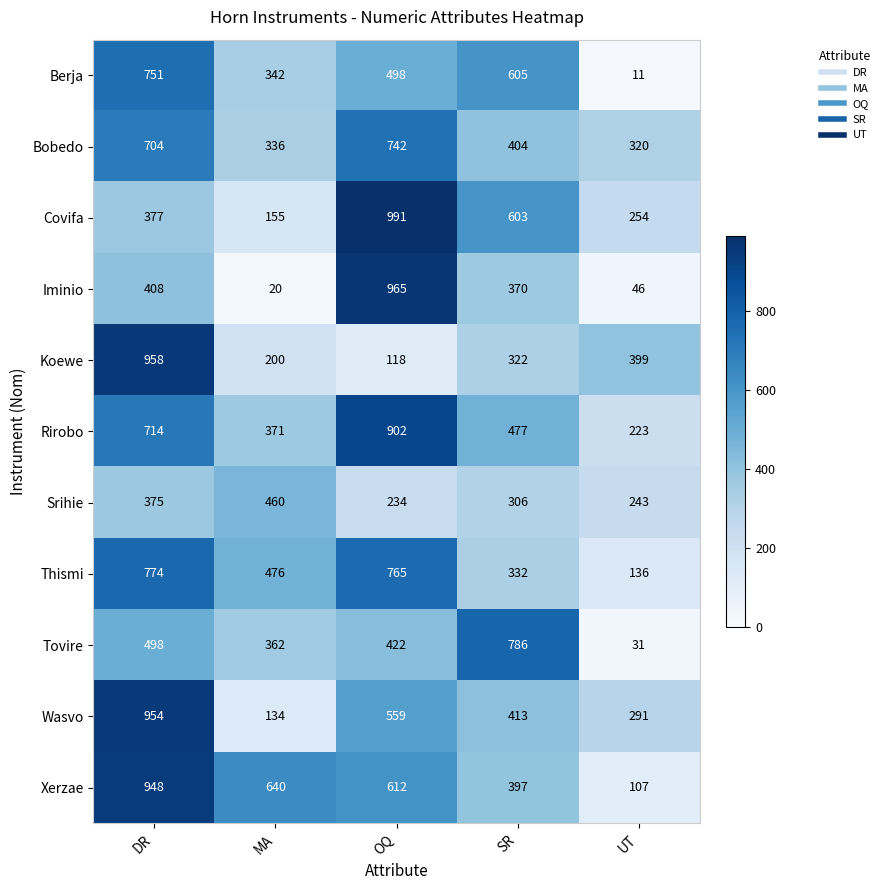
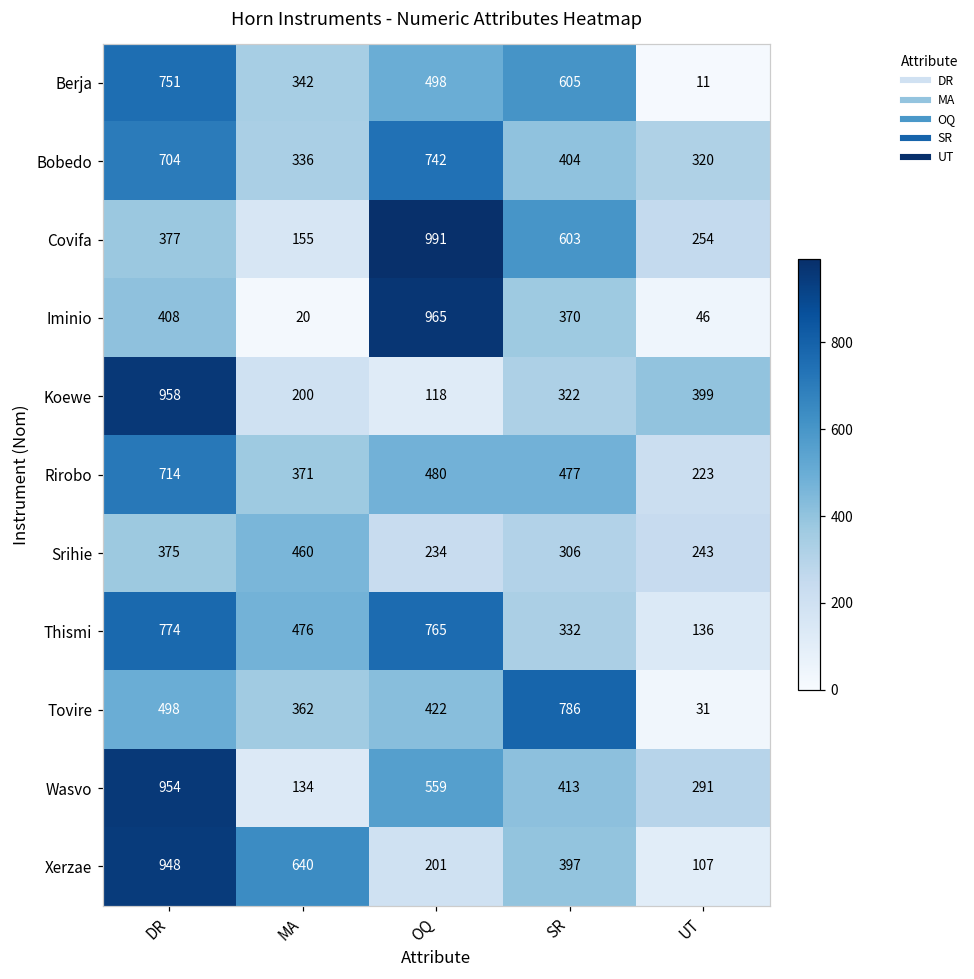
Rirobo, OQ: 902 -> 480
Xerzae, OQ: 612 -> 201
